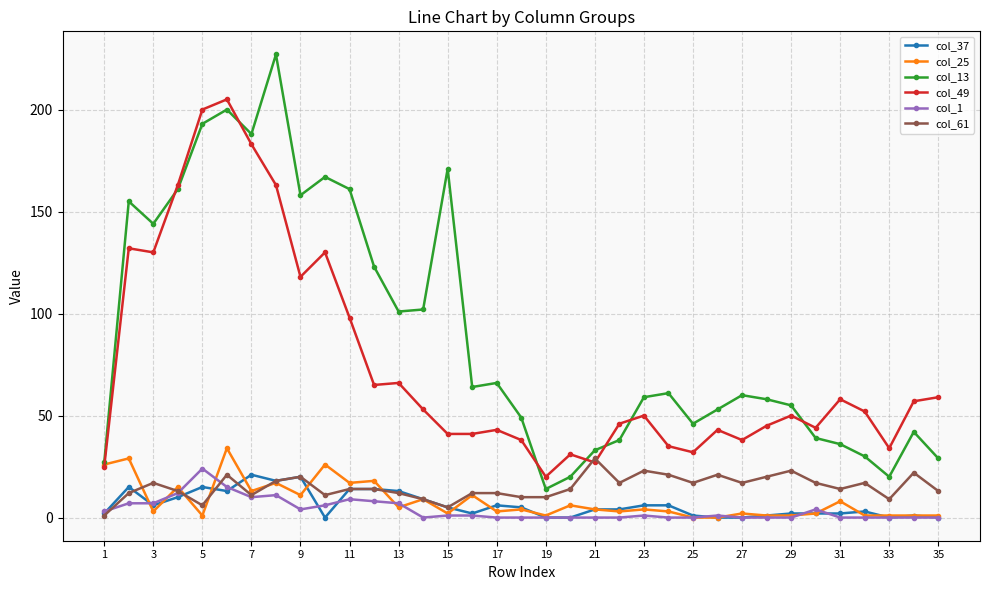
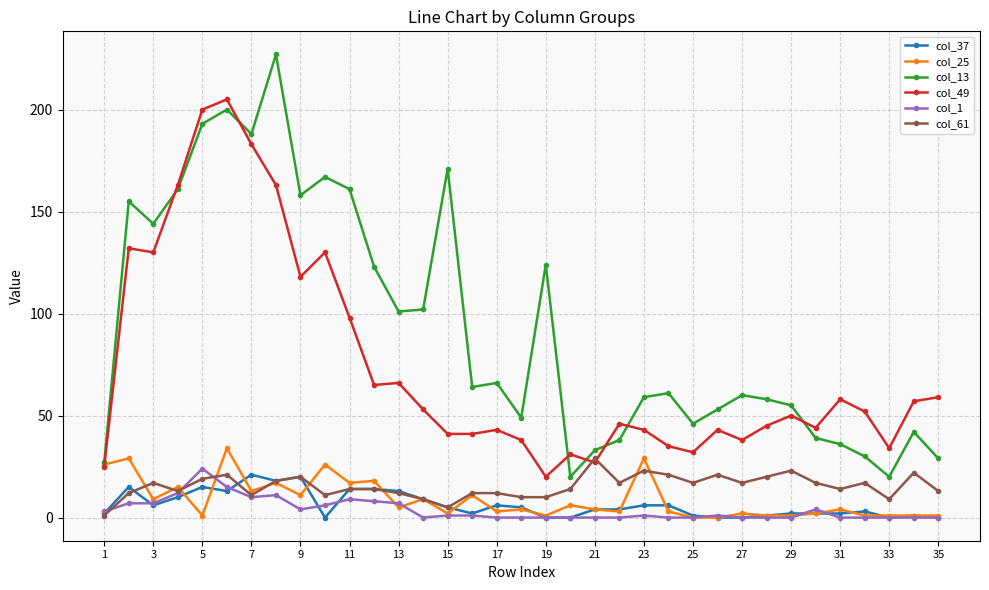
col_25, 3: 3 -> 9
col_61, 5: 6 -> 19
col_13, 19: 14 -> 124
col_25, 23: 4 -> 29
col_49, 23: 50 -> 43
col_25, 31: 8 -> 4
